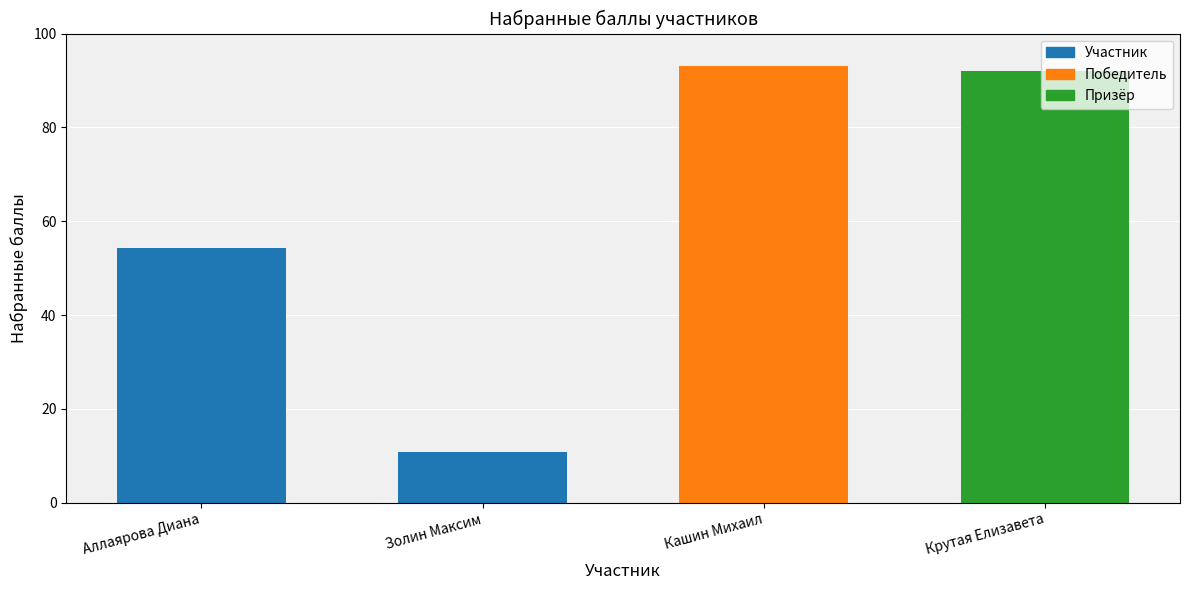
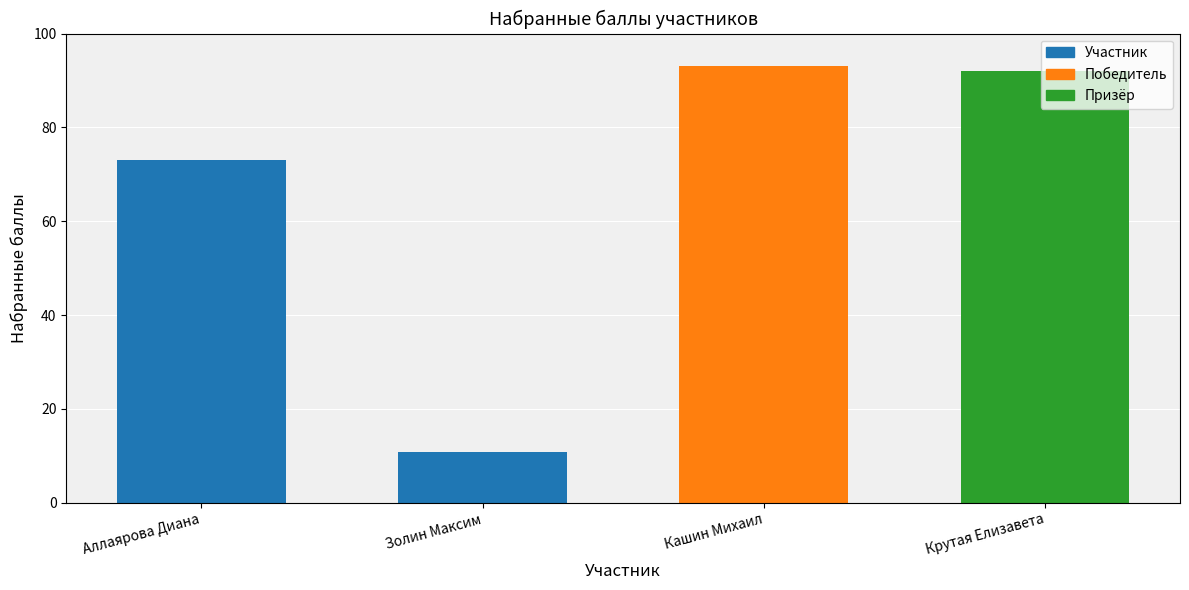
Аллаярова Диана: 54 -> 73
